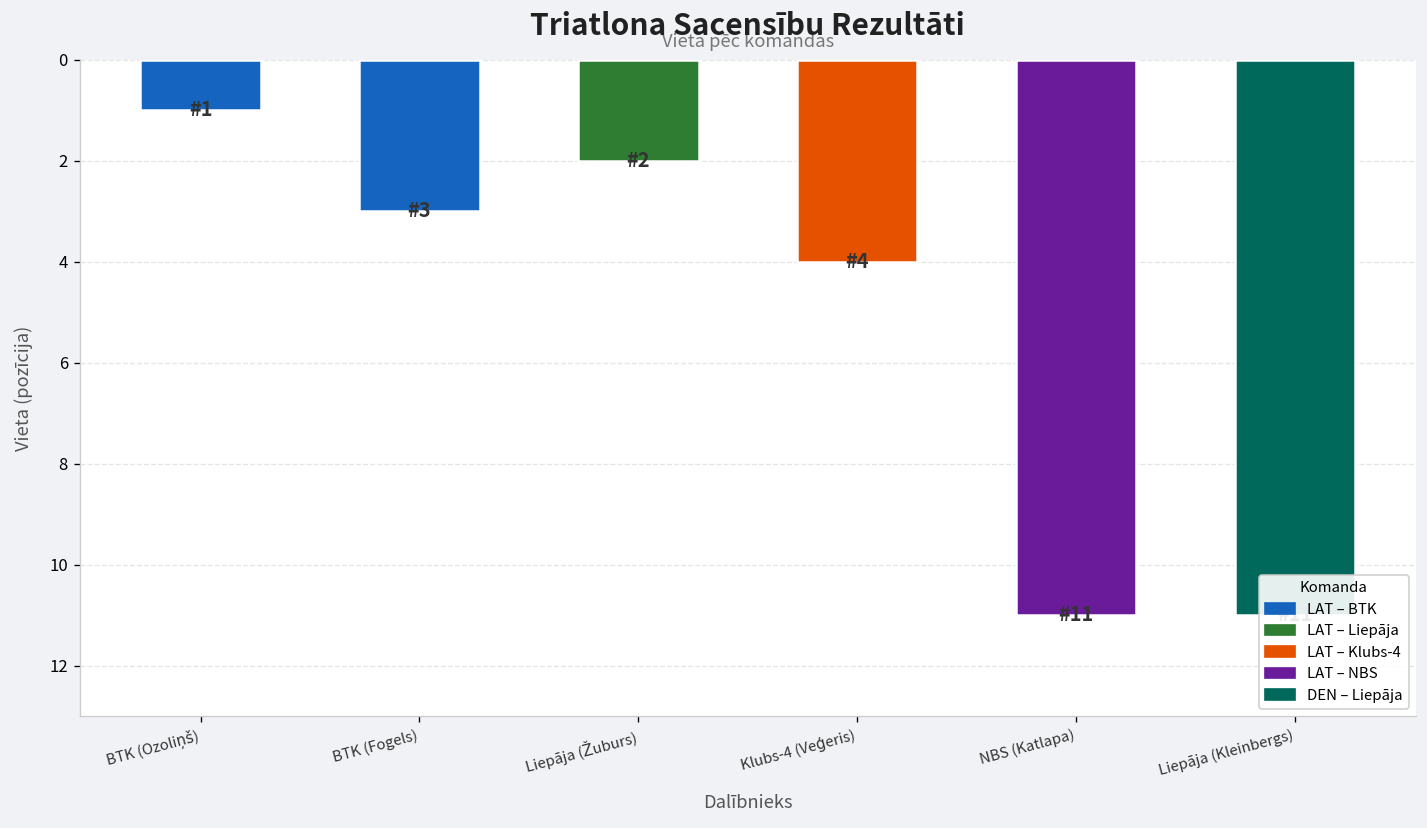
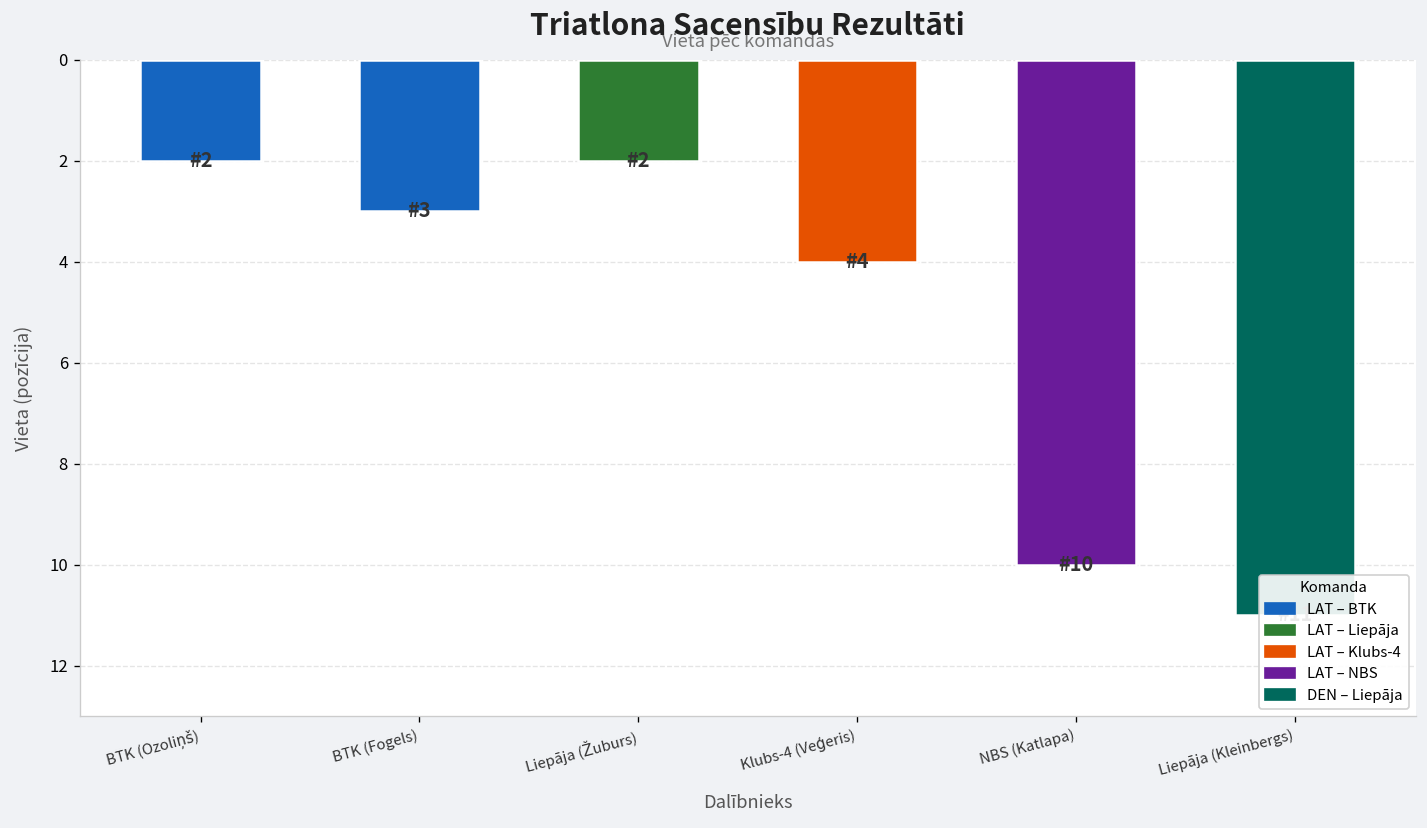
BTK (Ozoliņš): 1 -> 2
NBS (Katlapa): 11 -> 10
